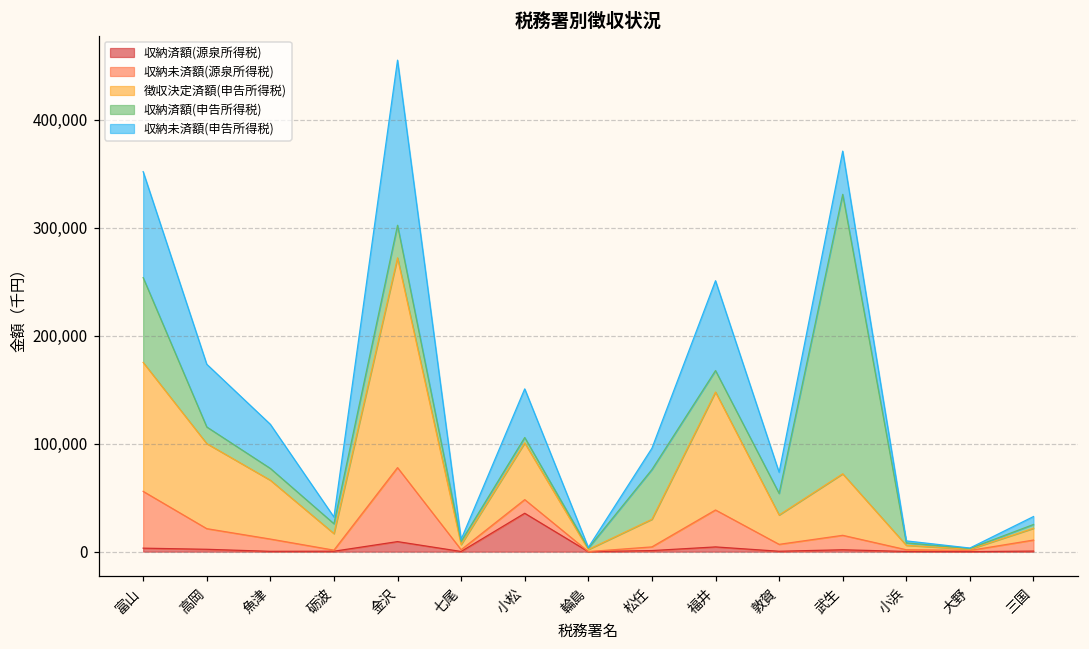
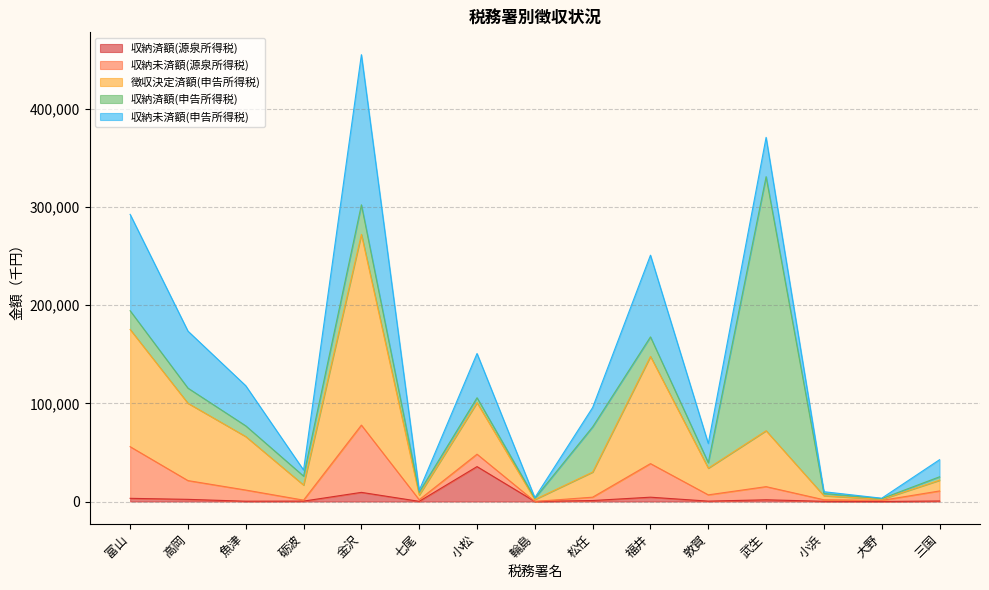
収納済額(申告所得税), 富山: 80,000 -> 20,000
収納済額(申告所得税), 敦賀: 20,000 -> 10,000
収納未済額(申告所得税), 三国: 10,000 -> 20,000
